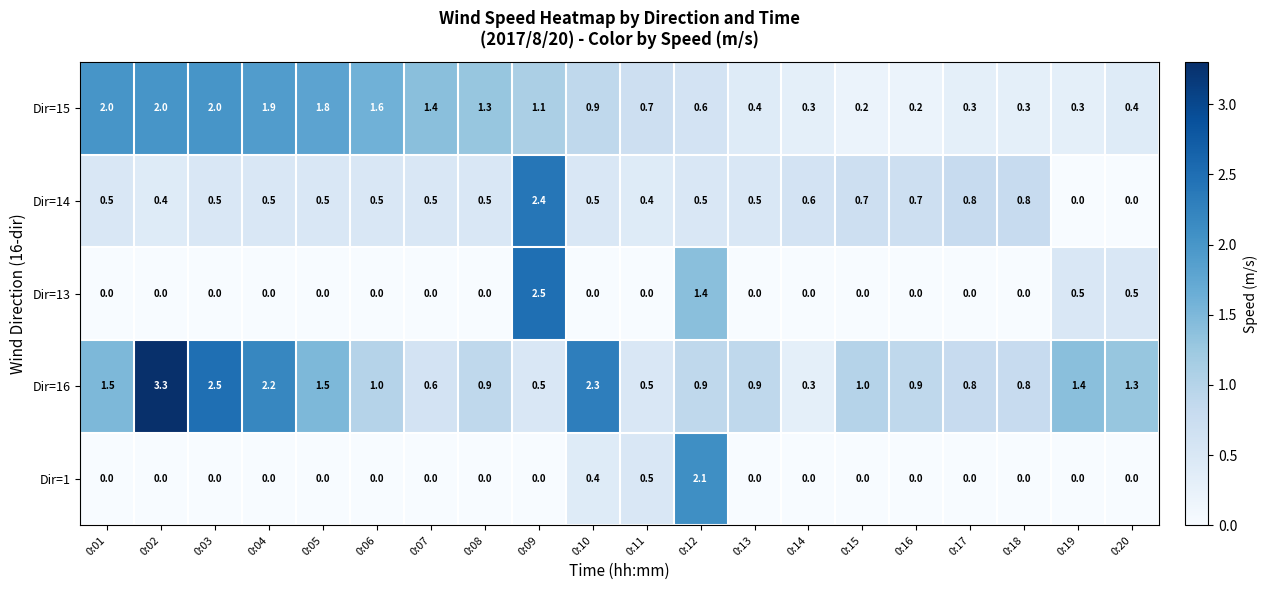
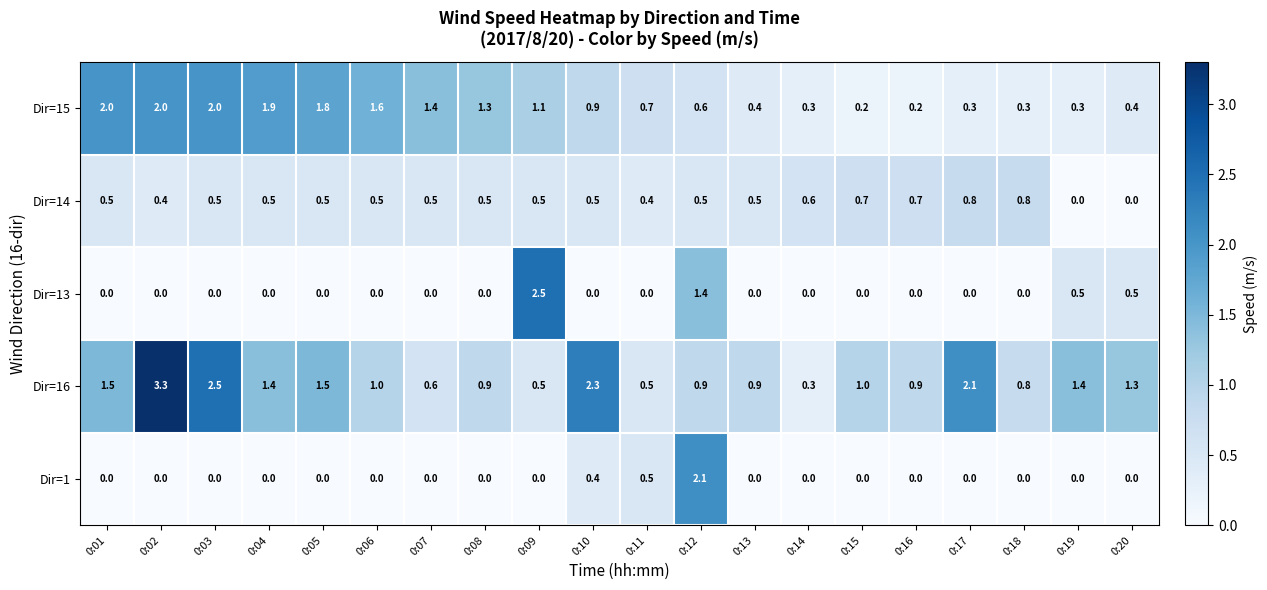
Dir=14, 0:09: 2.4 -> 0.5
Dir=16, 0:04: 2.2 -> 1.4
Dir=16, 0:17: 0.8 -> 2.1
